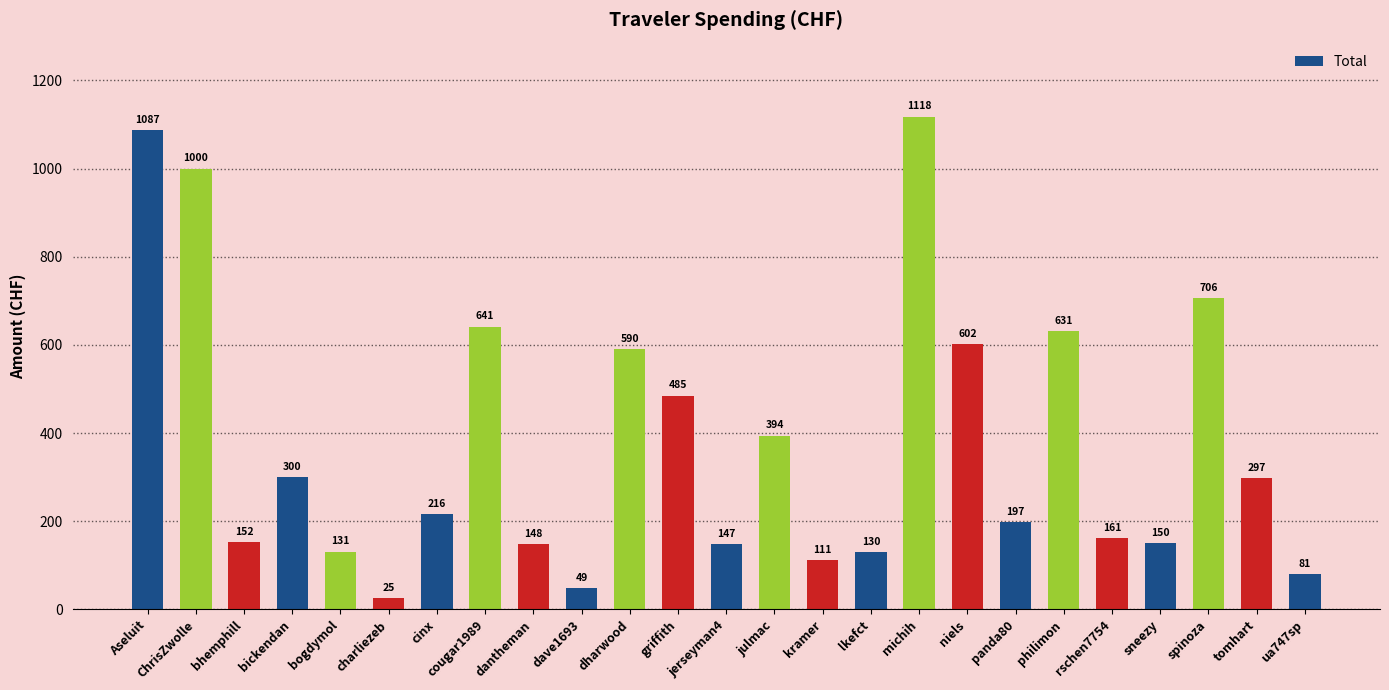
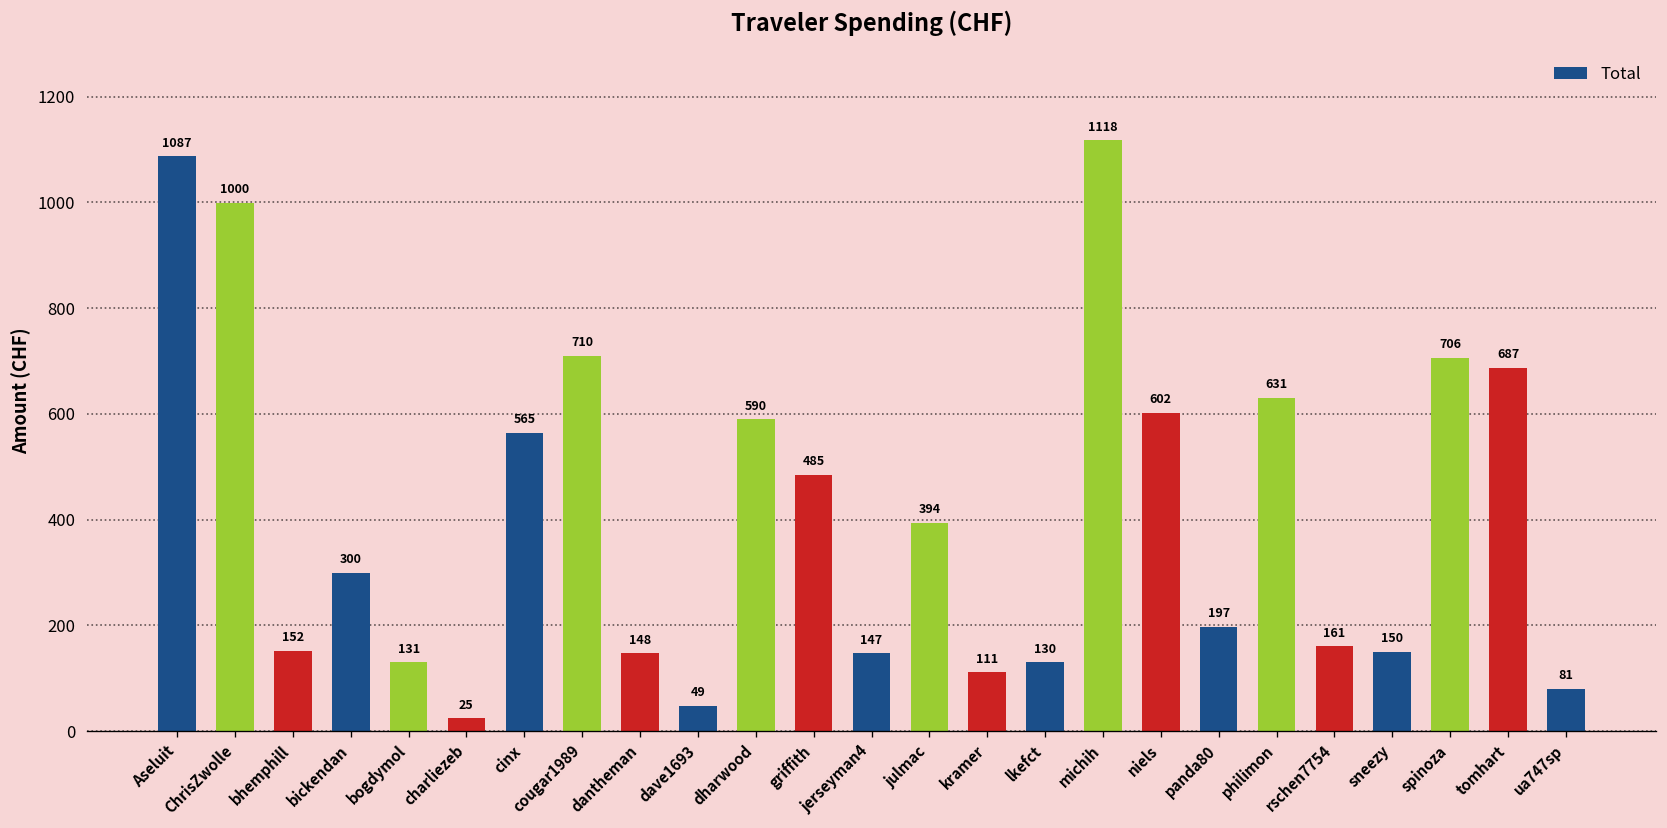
cinx: 216 -> 565
cougar1989: 641 -> 710
tomhart: 297 -> 687
